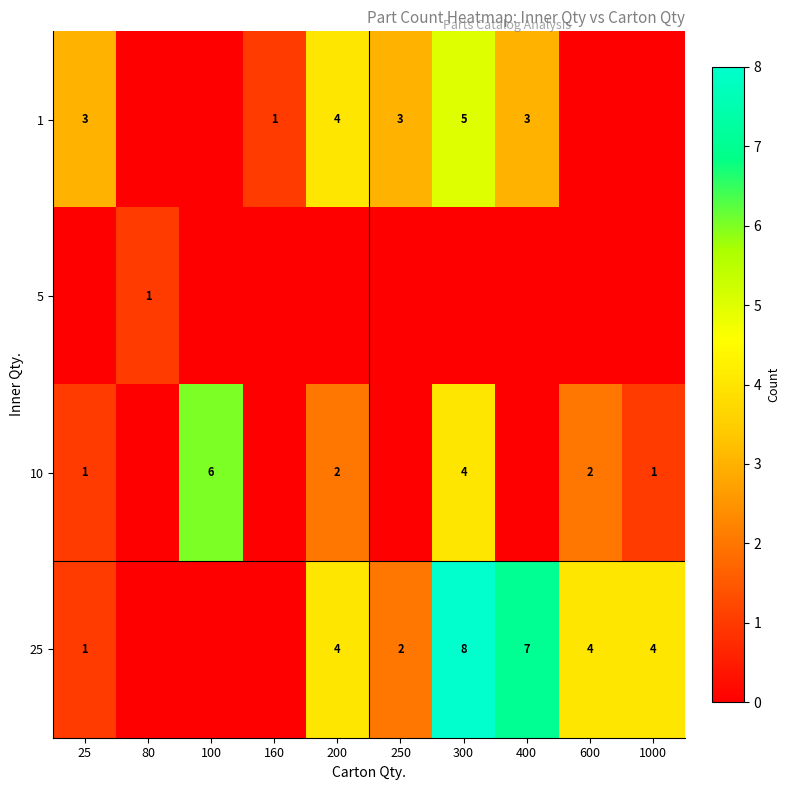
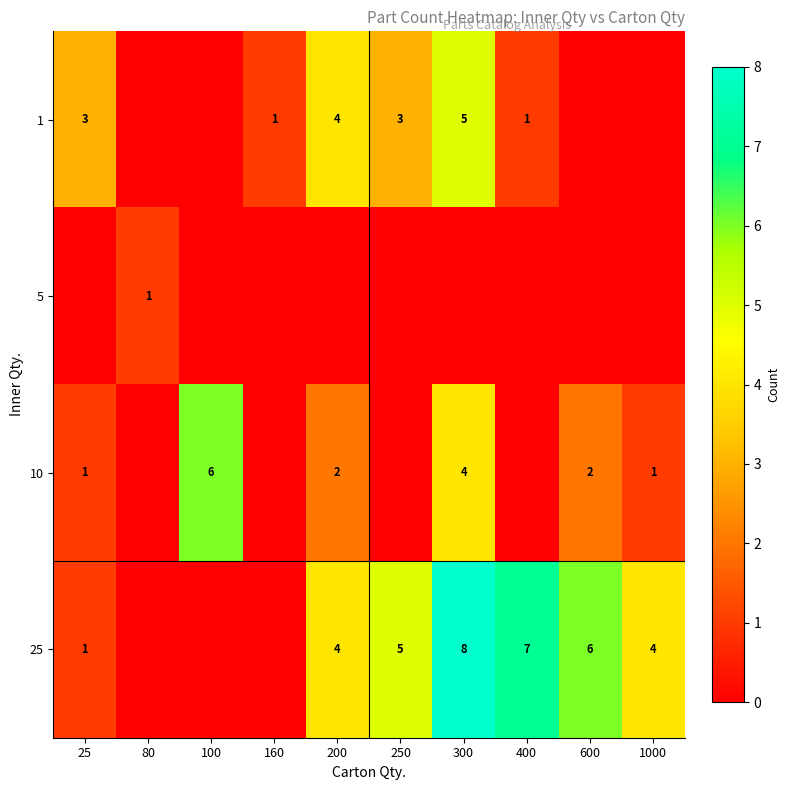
1, 400: 3 -> 1
25, 250: 2 -> 5
25, 600: 4 -> 6
